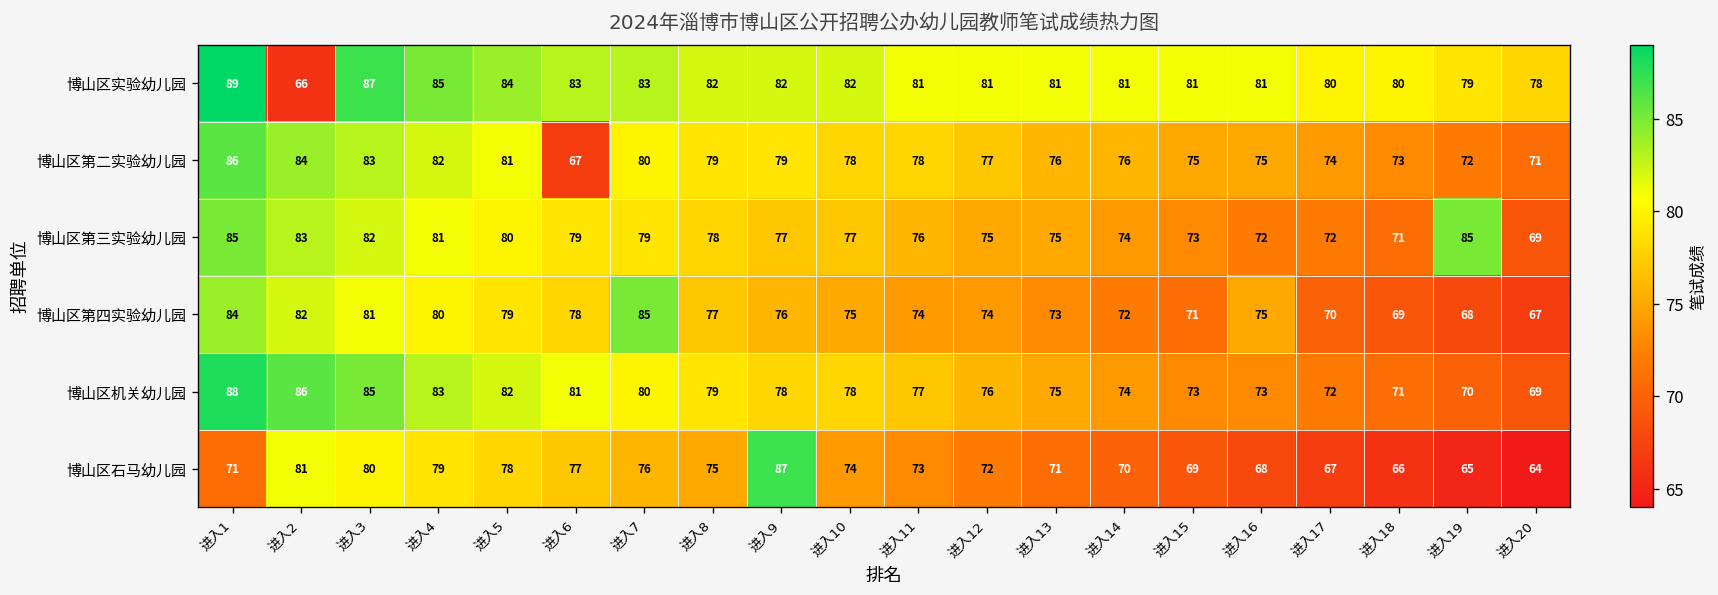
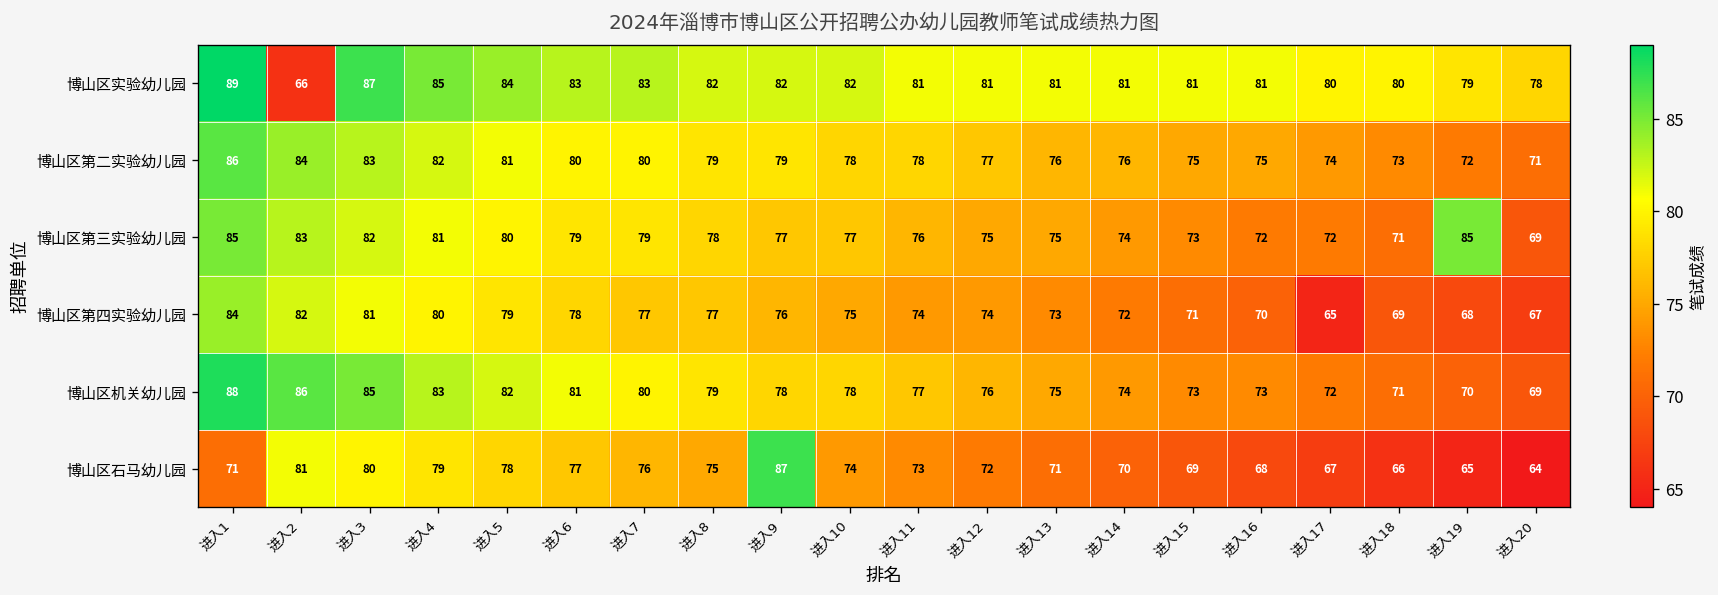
博山区第二实验幼儿园, 进入6: 67 -> 80
博山区第四实验幼儿园, 进入7: 85 -> 77
博山区第四实验幼儿园, 进入16: 75 -> 70
博山区第四实验幼儿园, 进入17: 70 -> 65
